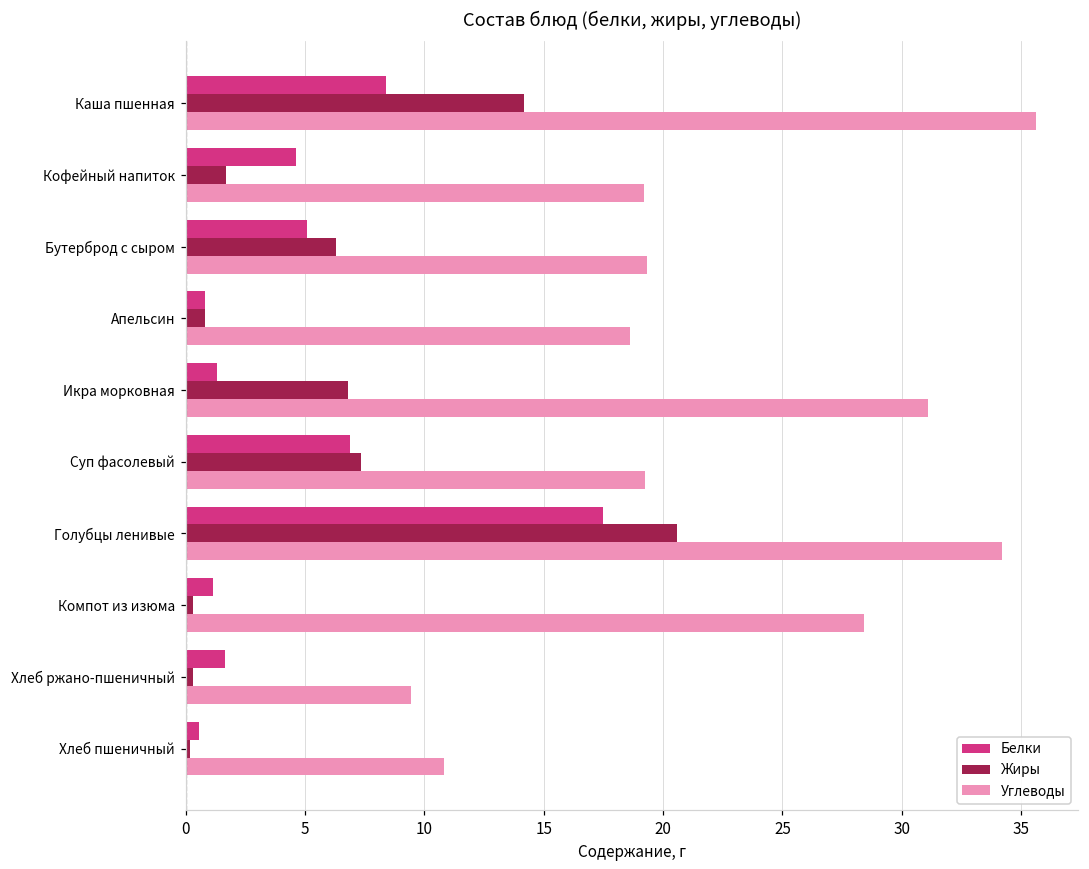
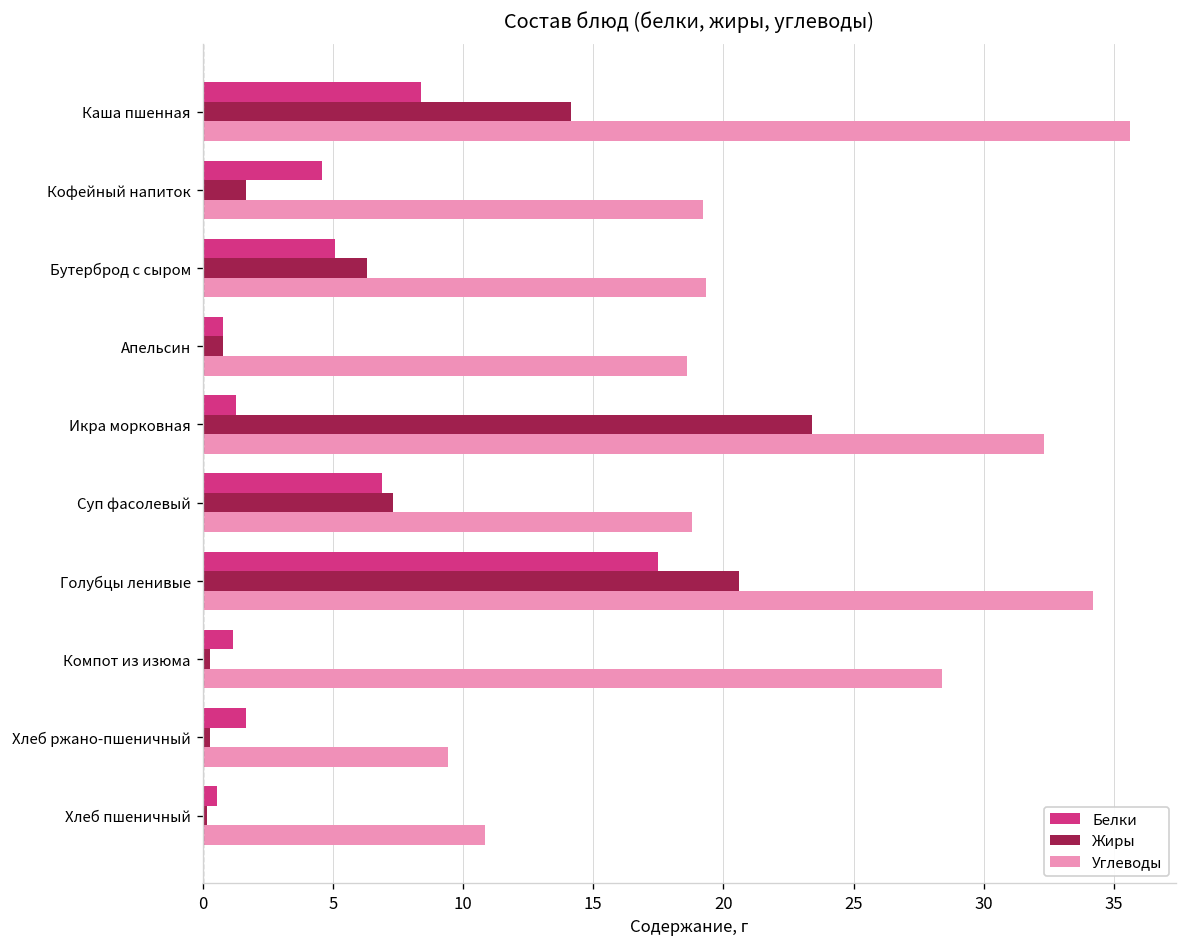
Жиры, Икра морковная: 6.8 -> 23.4
Углеводы, Икра морковная: 31.1 -> 32.3
Углеводы, Суп фасолевый: 19.2 -> 18.8
